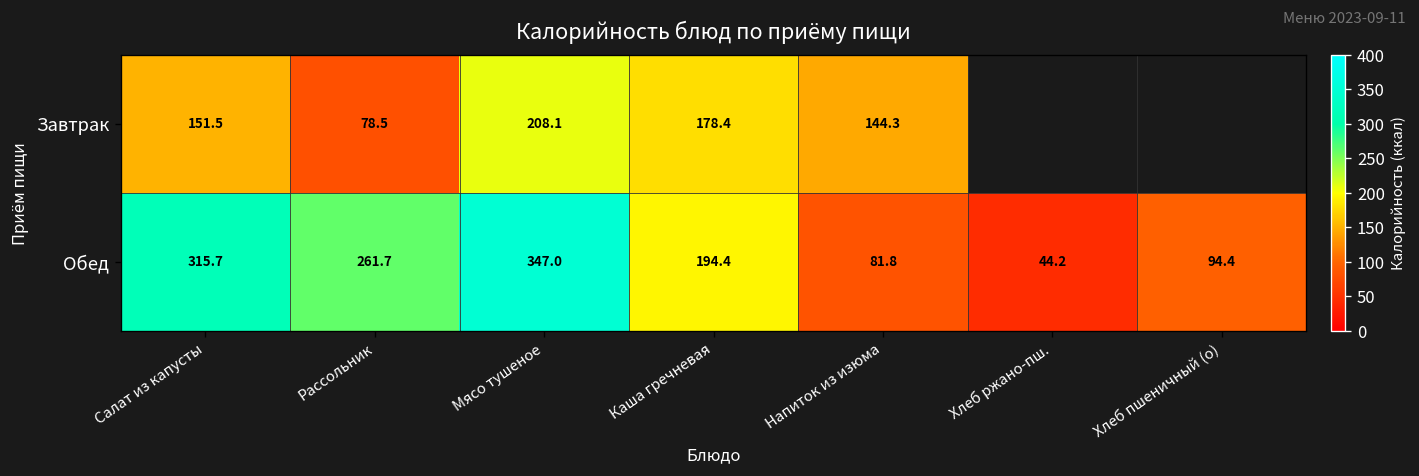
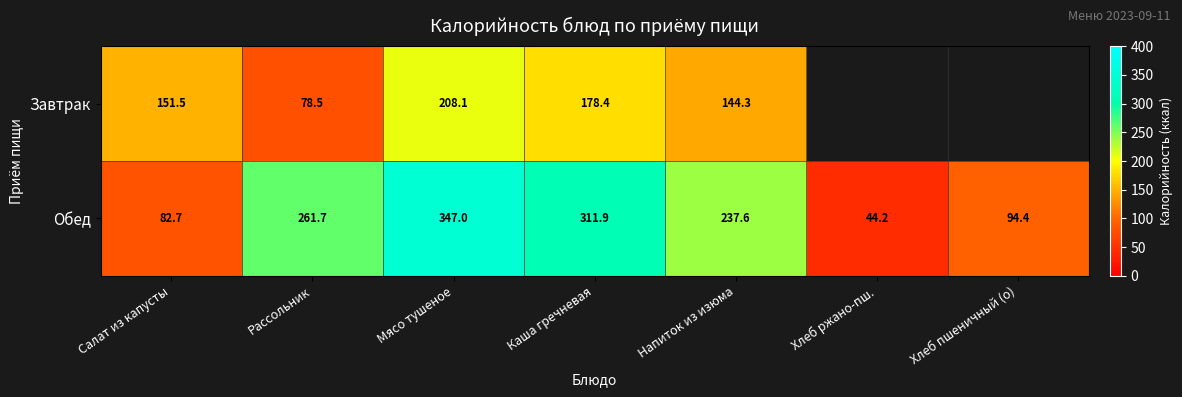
Обед, Салат из капусты: 315.7 -> 82.7
Обед, Каша гречневая: 194.4 -> 311.9
Обед, Напиток из изюма: 81.8 -> 237.6
